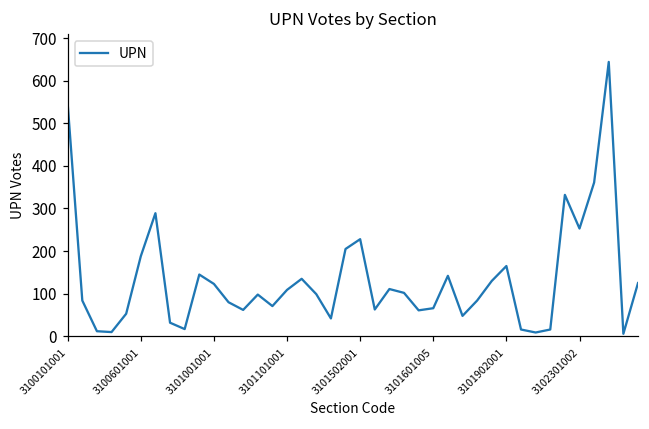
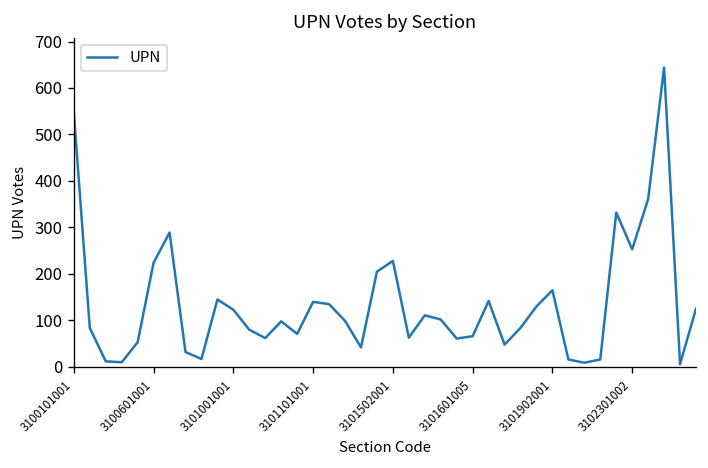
3100601001: 190 -> 220
3101101001: 110 -> 140
